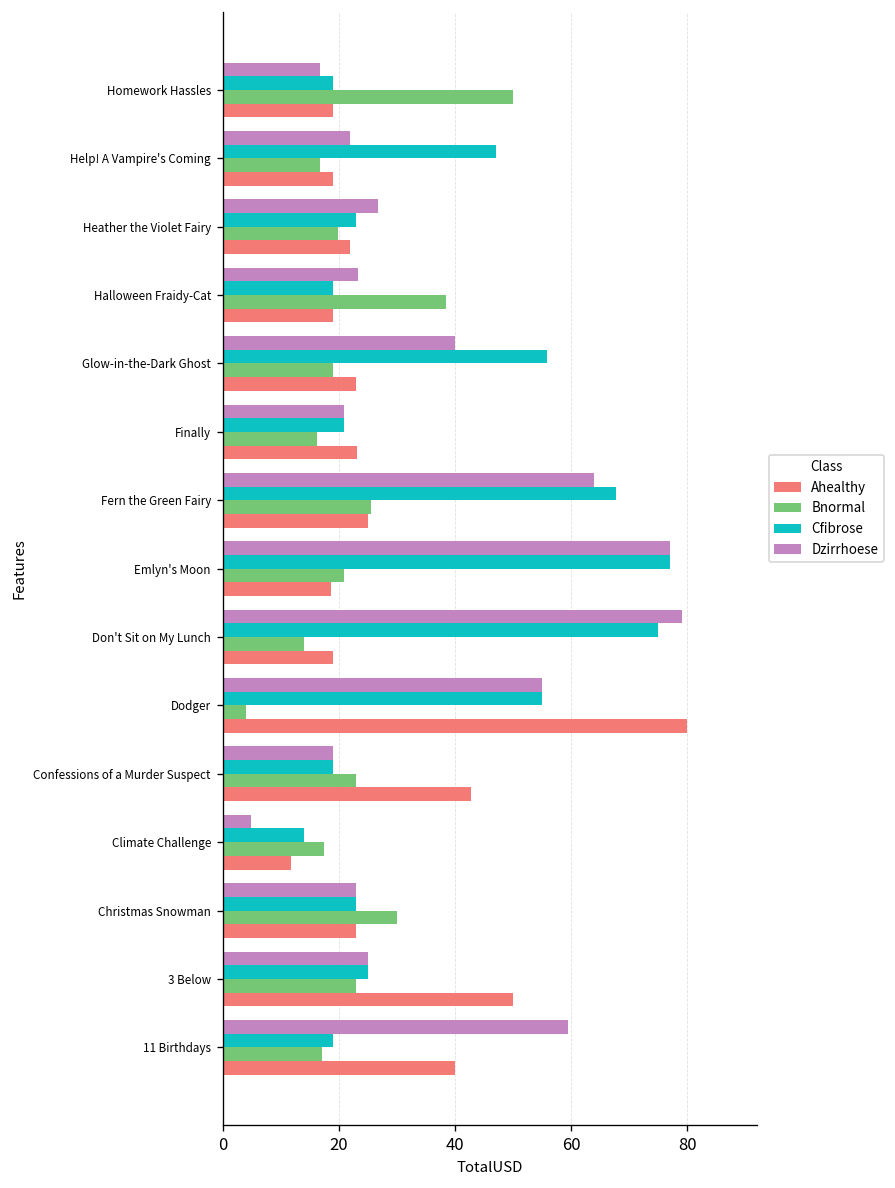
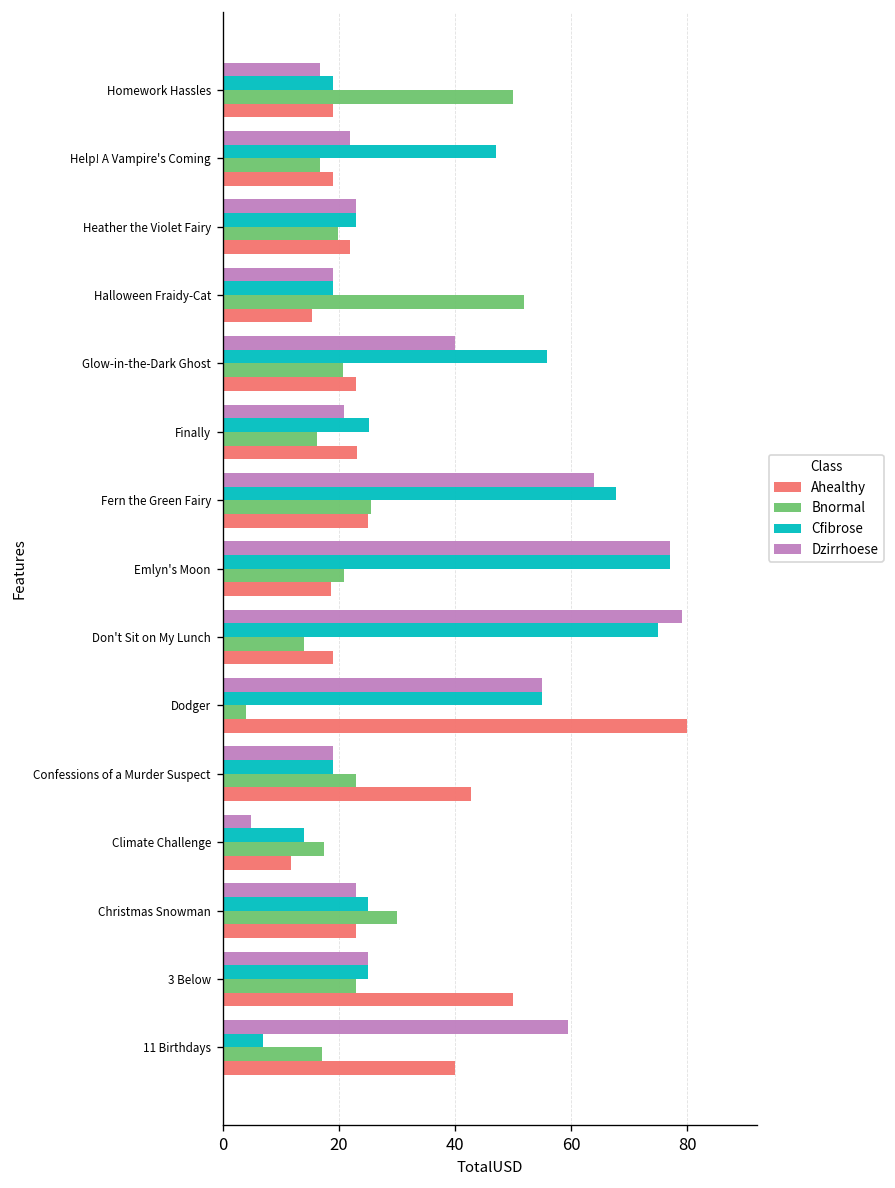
Dzirrhoese, Heather the Violet Fairy: 27 -> 23
Dzirrhoese, Halloween Fraidy-Cat: 23 -> 19
Bnormal, Halloween Fraidy-Cat: 39 -> 52
Ahealthy, Halloween Fraidy-Cat: 19 -> 15
Bnormal, Glow-in-the-Dark Ghost: 19 -> 21
Cfibrose, Finally: 21 -> 25
Cfibrose, Christmas Snowman: 23 -> 25
Cfibrose, 11 Birthdays: 19 -> 7
